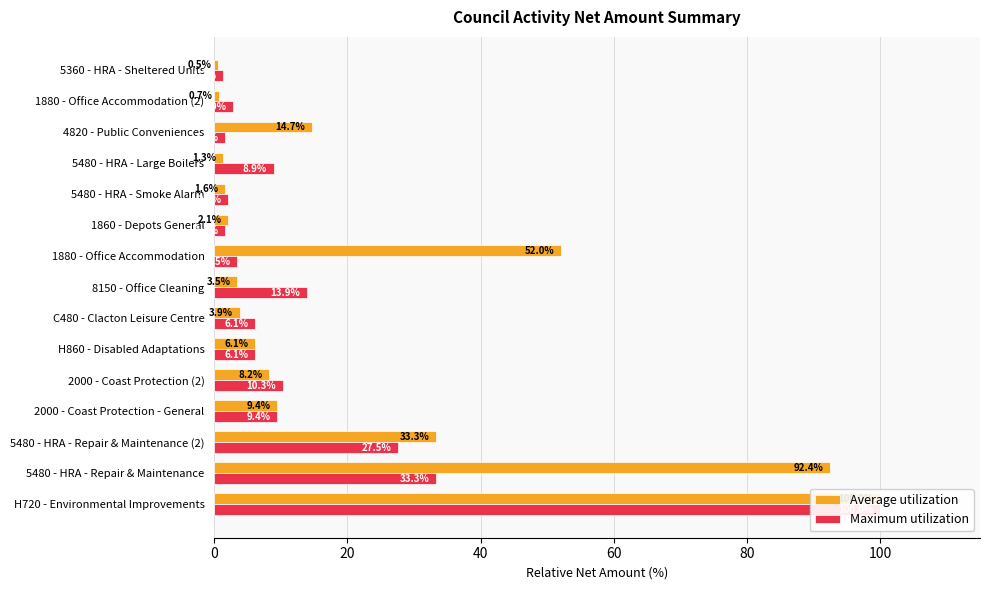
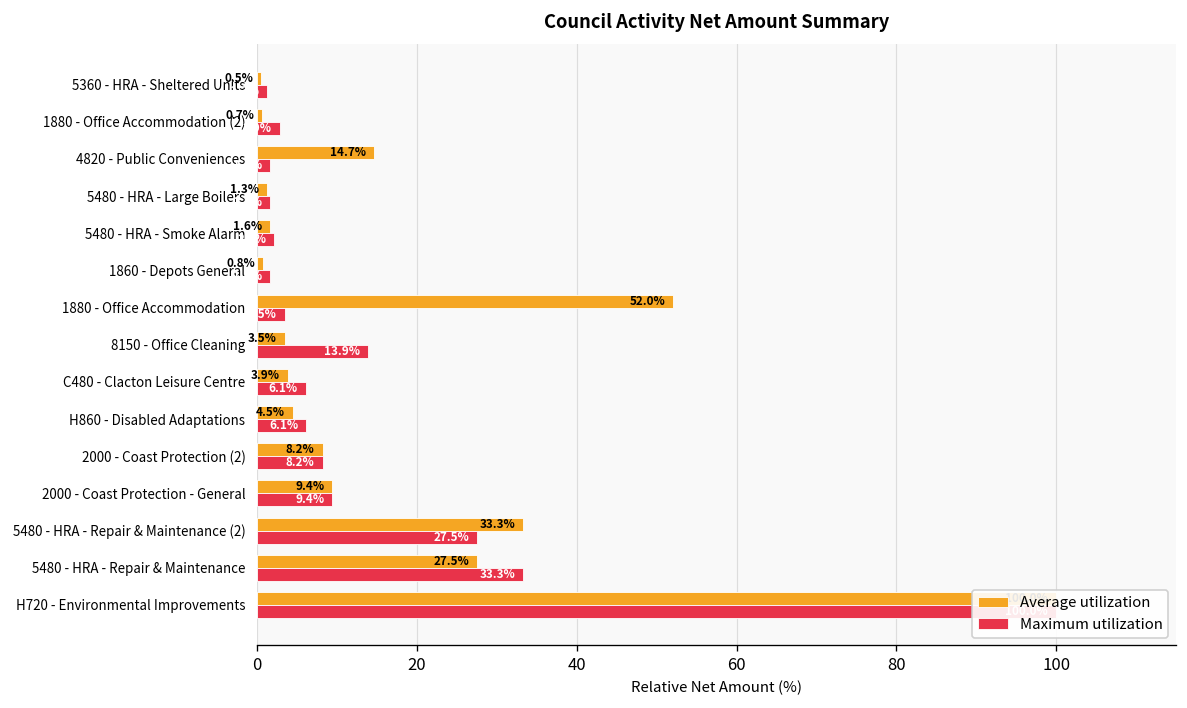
Maximum utilization, 5480 - HRA - Large Boilers: 9 -> 2
Average utilization, 1860 - Depots General: 2.1% -> 0.8%
Average utilization, H860 - Disabled Adaptations: 6.1% -> 4.5%
Maximum utilization, 2000 - Coast Protection (2): 10.3% -> 8.2%
Average utilization, 5480 - HRA - Repair & Maintenance: 92.4% -> 27.5%
